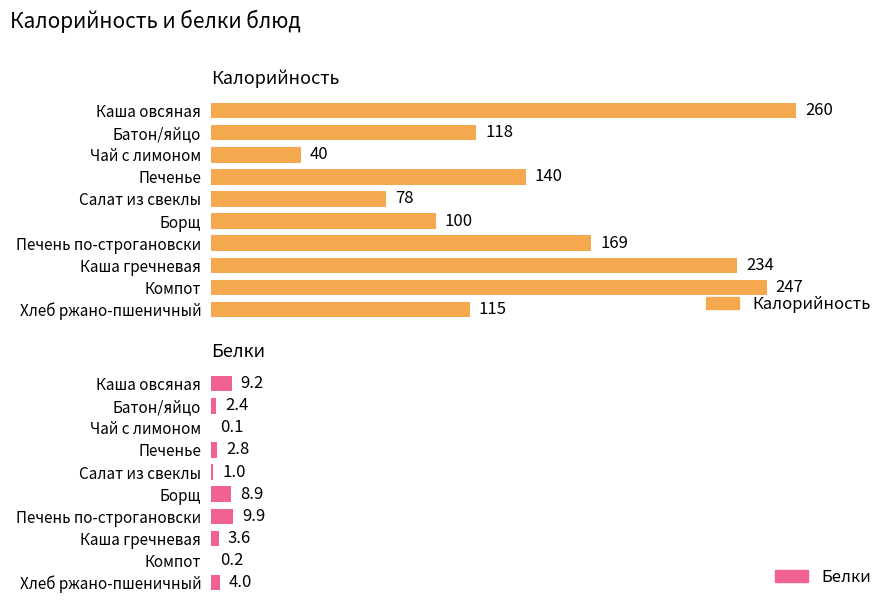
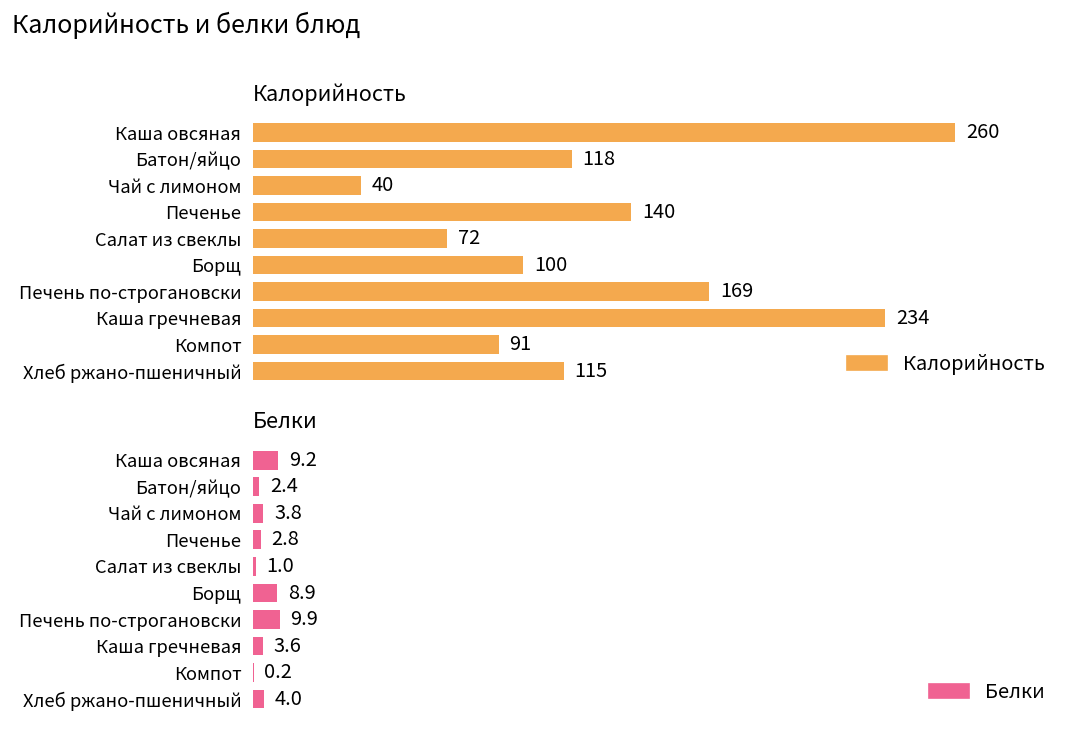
Калорийность, Салат из свеклы: 78 -> 72
Калорийность, Компот: 247 -> 91
Белки, Чай с лимоном: 0.1 -> 3.8
